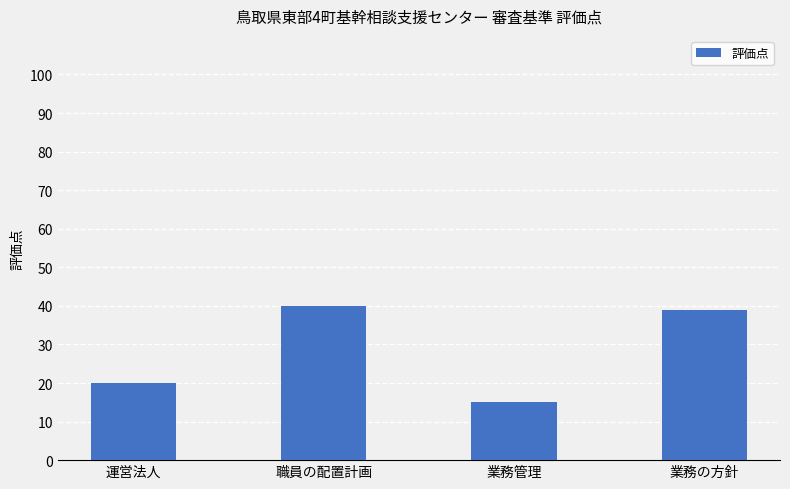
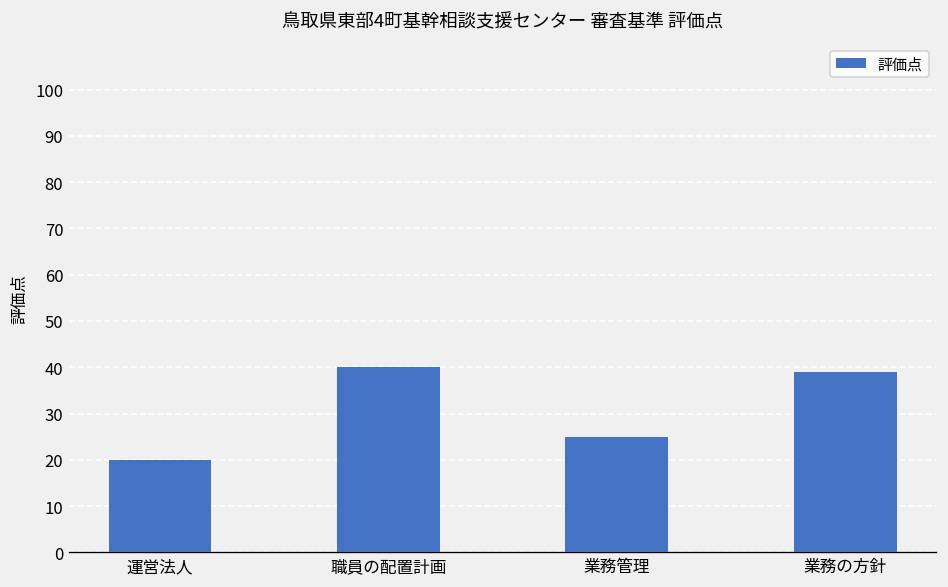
業務管理: 15 -> 25
